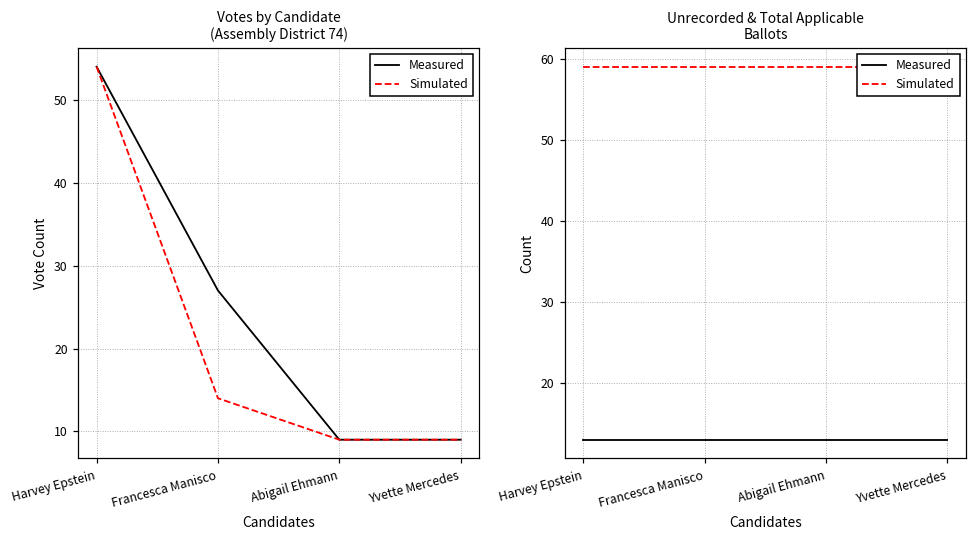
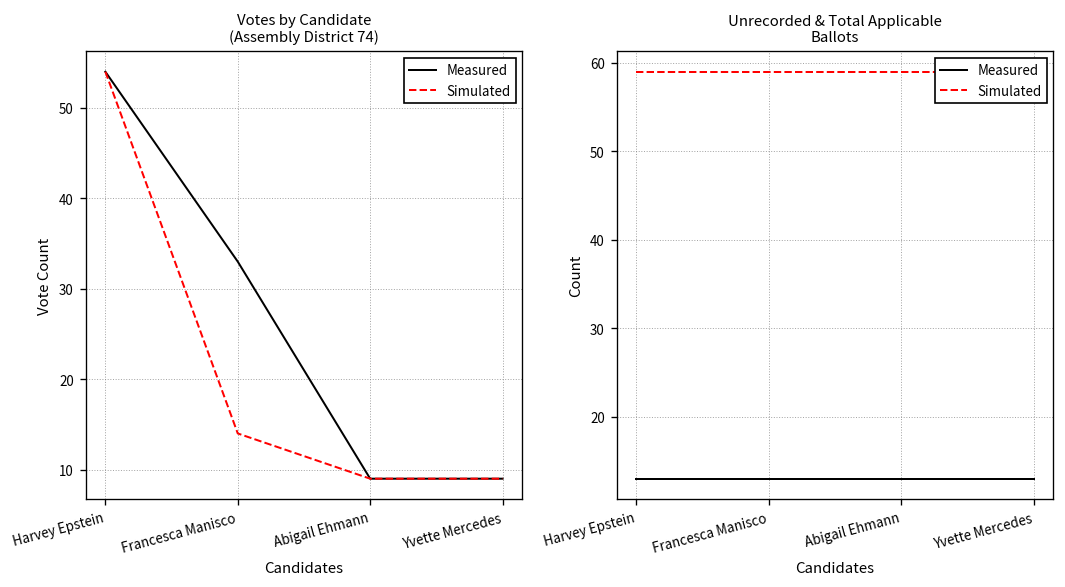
Votes by Candidate (Assembly District 74), Measured, Francesca Manisco: 27 -> 33
